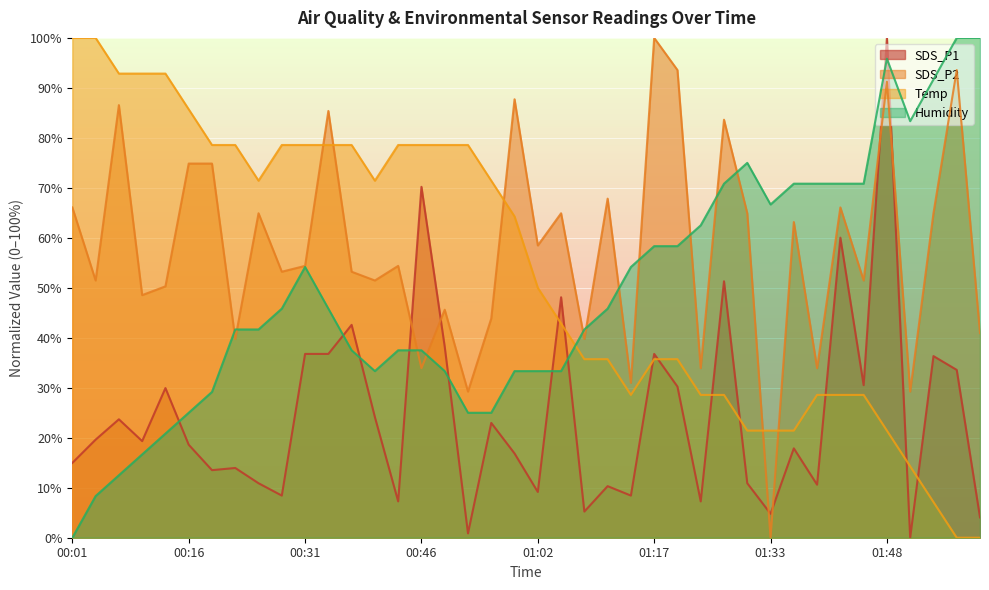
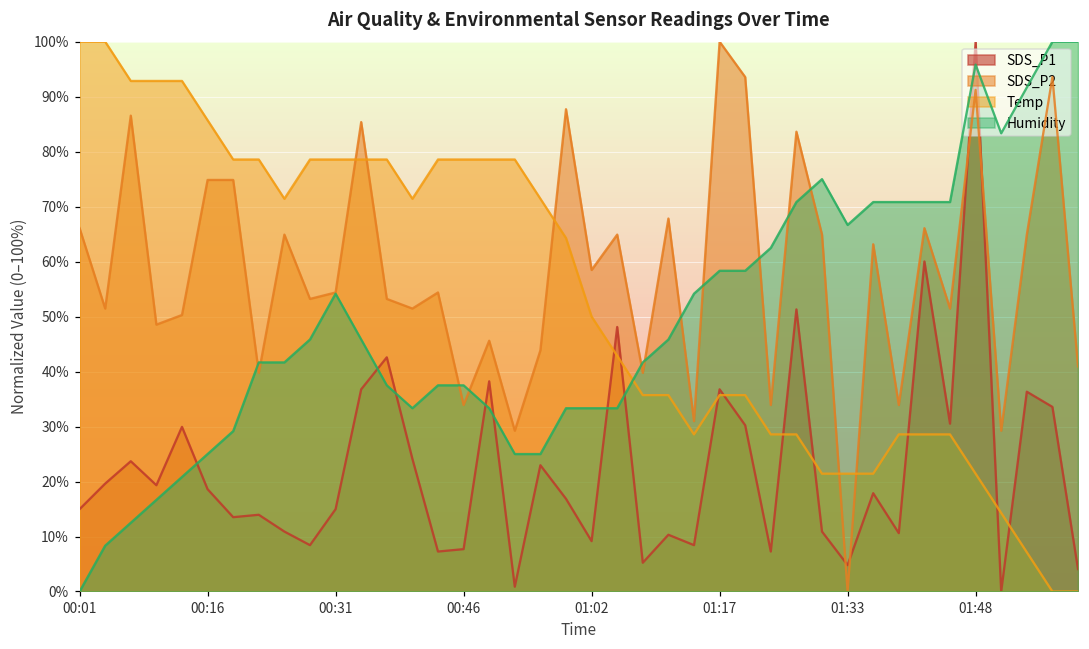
SDS_P1, 00:31: 37% -> 15%
SDS_P1, 00:46: 70% -> 8%
